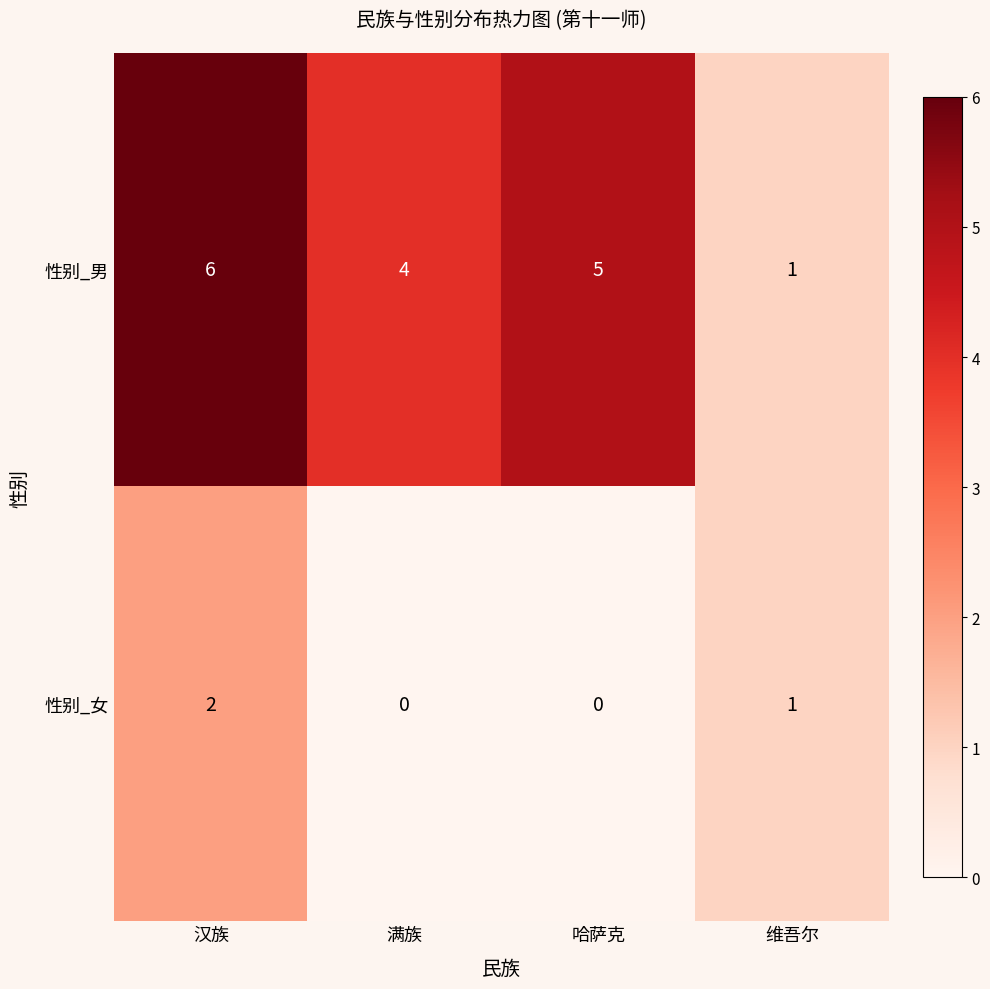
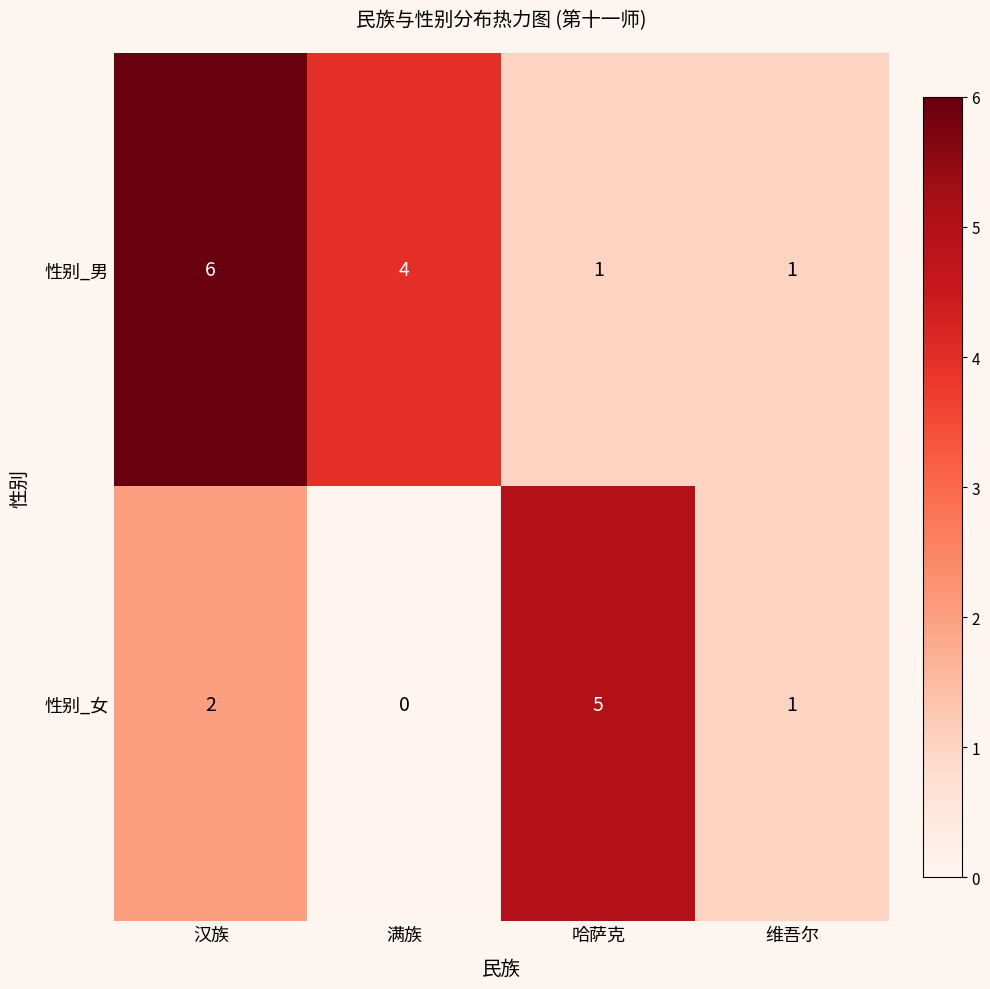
性别_男, 哈萨克: 5 -> 1
性别_女, 哈萨克: 0 -> 5
